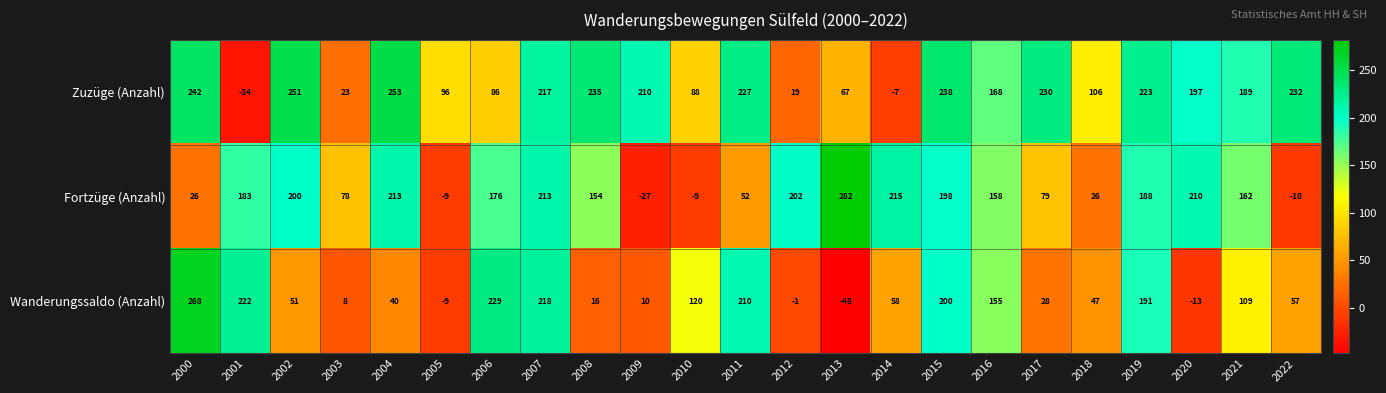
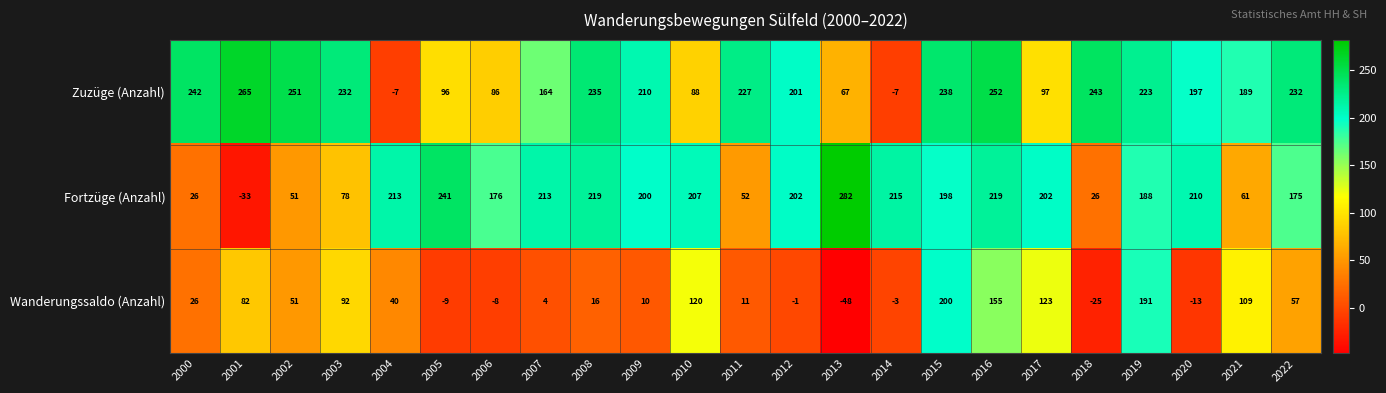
Zuzüge (Anzahl), 2001: -34 -> 265
Zuzüge (Anzahl), 2003: 23 -> 232
Zuzüge (Anzahl), 2004: 253 -> -7
Zuzüge (Anzahl), 2007: 217 -> 164
Zuzüge (Anzahl), 2012: 19 -> 201
Zuzüge (Anzahl), 2016: 168 -> 252
Zuzüge (Anzahl), 2017: 230 -> 97
Zuzüge (Anzahl), 2018: 106 -> 243
Fortzüge (Anzahl), 2001: 183 -> -33
Fortzüge (Anzahl), 2002: 200 -> 51
Fortzüge (Anzahl), 2005: -9 -> 241
Fortzüge (Anzahl), 2008: 154 -> 219
Fortzüge (Anzahl), 2009: -27 -> 200
Fortzüge (Anzahl), 2010: -9 -> 207
Fortzüge (Anzahl), 2016: 158 -> 219
Fortzüge (Anzahl), 2017: 79 -> 202
Fortzüge (Anzahl), 2021: 162 -> 61
Fortzüge (Anzahl), 2022: -10 -> 175
Wanderungssaldo (Anzahl), 2000: 268 -> 26
Wanderungssaldo (Anzahl), 2001: 222 -> 82
Wanderungssaldo (Anzahl), 2003: 8 -> 92
Wanderungssaldo (Anzahl), 2006: 229 -> -8
Wanderungssaldo (Anzahl), 2007: 218 -> 4
Wanderungssaldo (Anzahl), 2011: 210 -> 11
Wanderungssaldo (Anzahl), 2014: 58 -> -3
Wanderungssaldo (Anzahl), 2017: 28 -> 123
Wanderungssaldo (Anzahl), 2018: 47 -> -25
